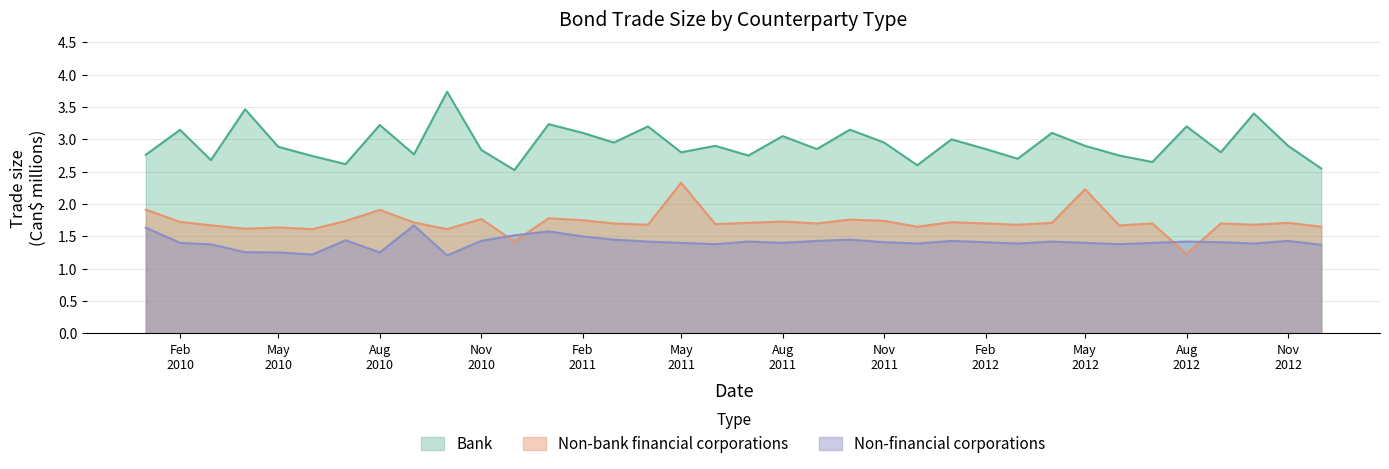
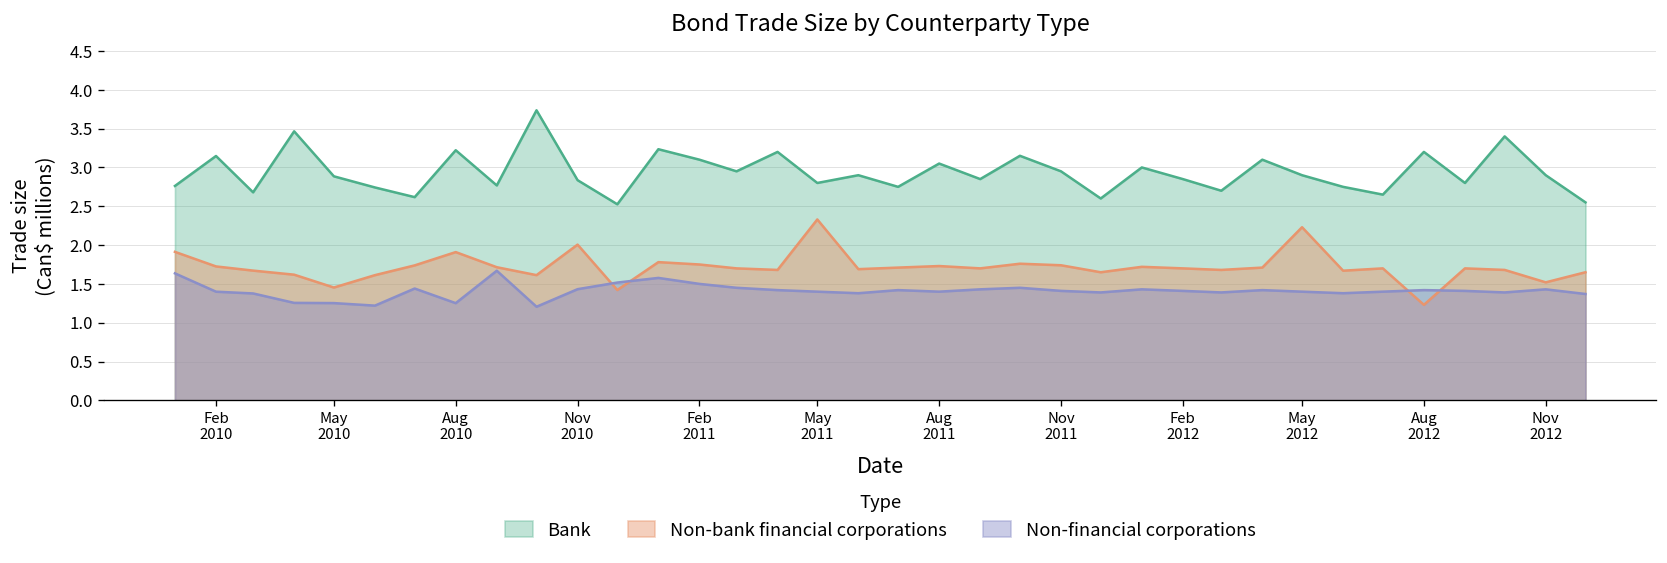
Non-bank financial corporations, May 2010: 1.6 -> 1.5
Non-bank financial corporations, Nov 2010: 1.8 -> 2.0
Non-bank financial corporations, Nov 2012: 1.7 -> 1.5
